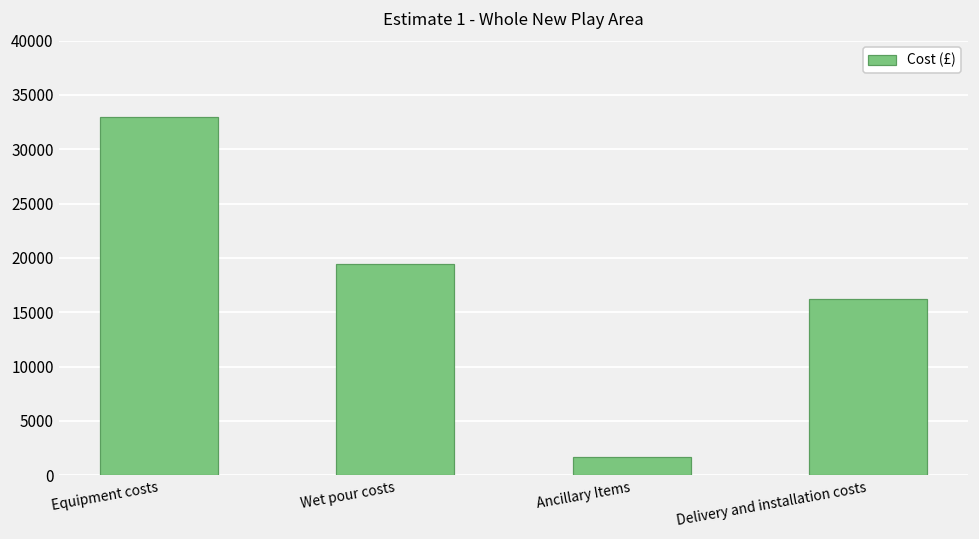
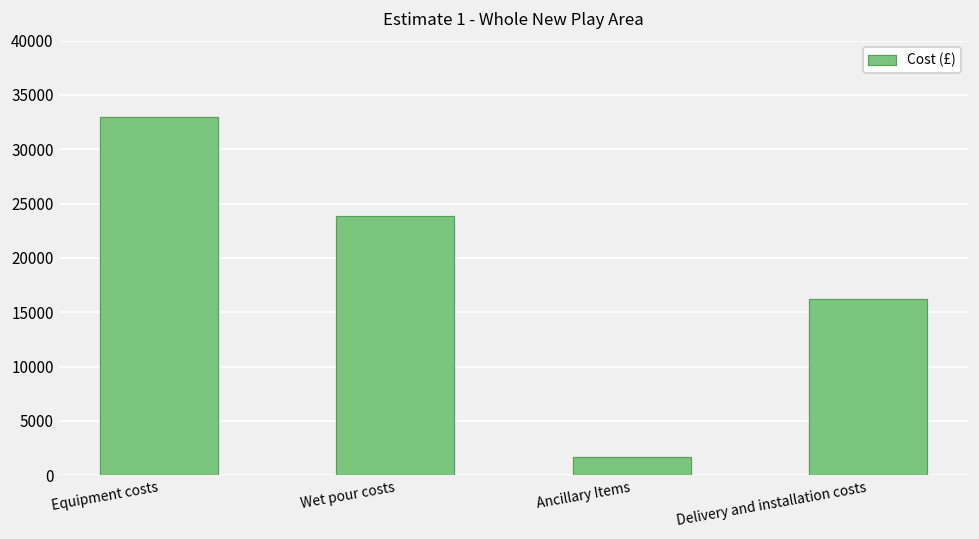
Wet pour costs: 19000 -> 24000
